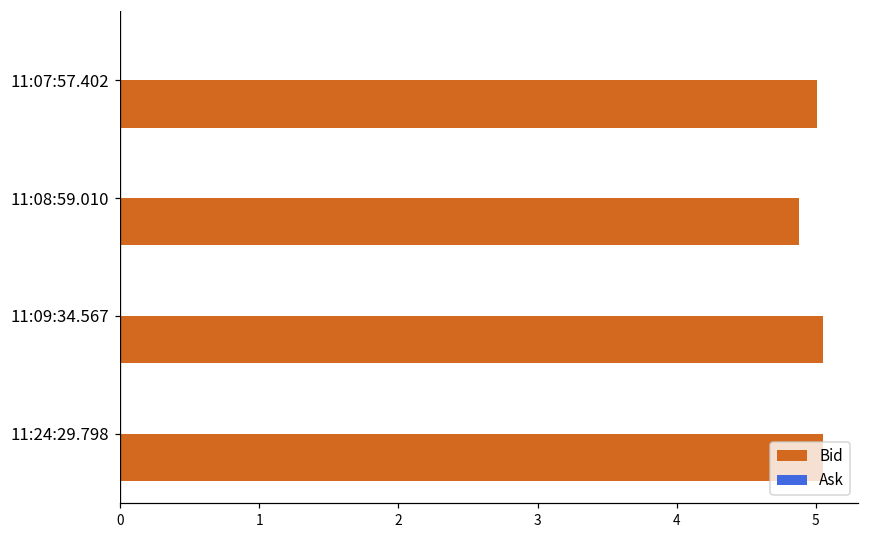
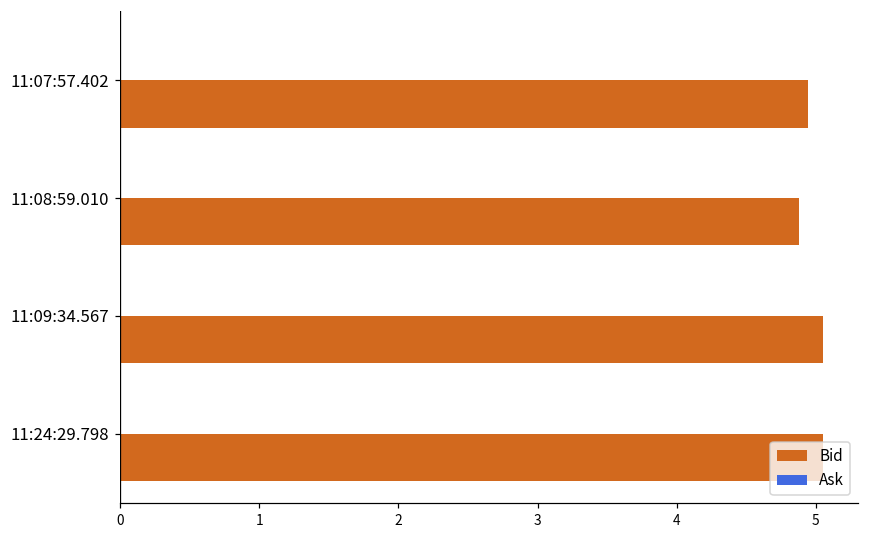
Bid, 11:07:57.402: 5.01 -> 4.94
